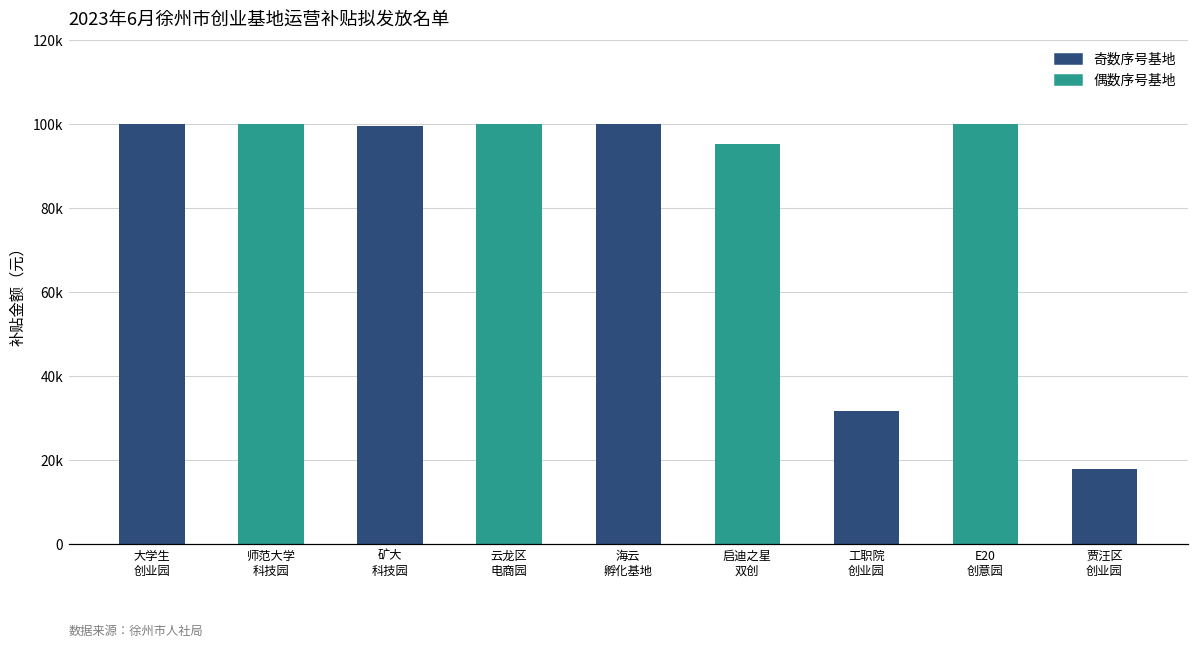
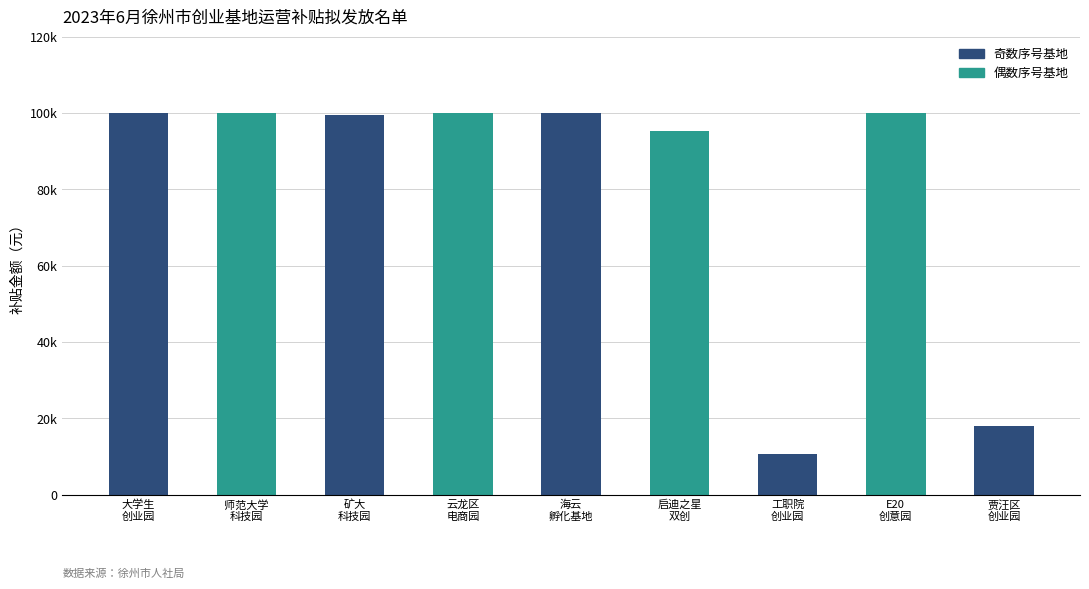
工职院 创业园: 32000 -> 11000
